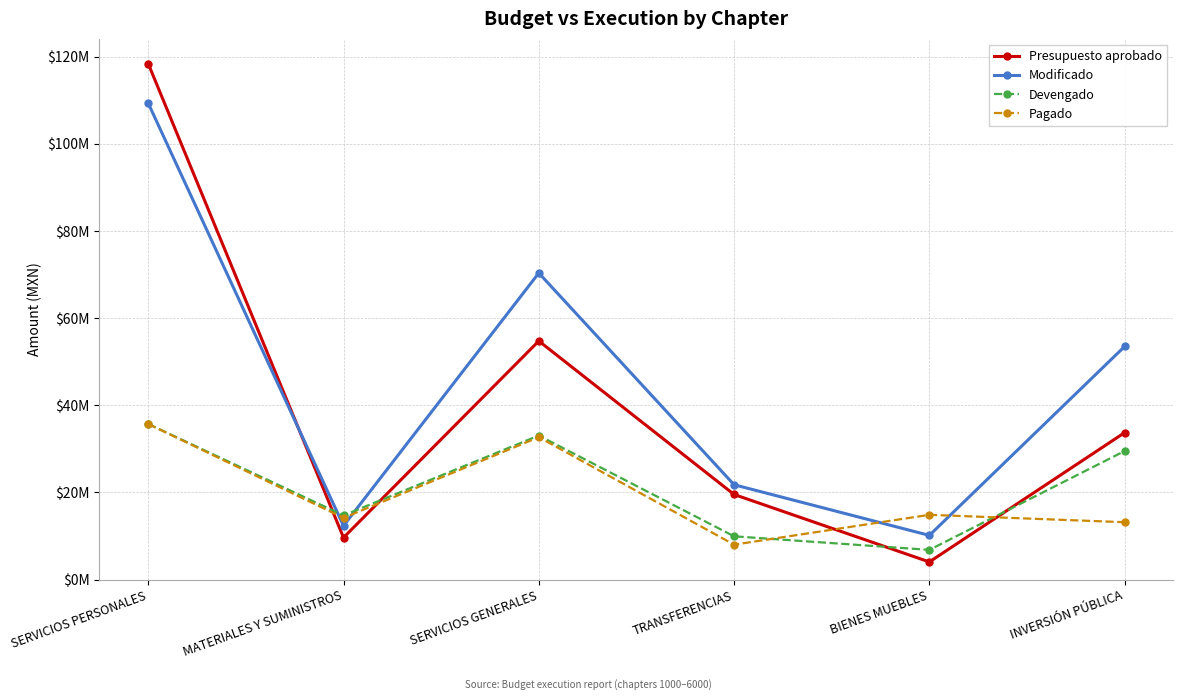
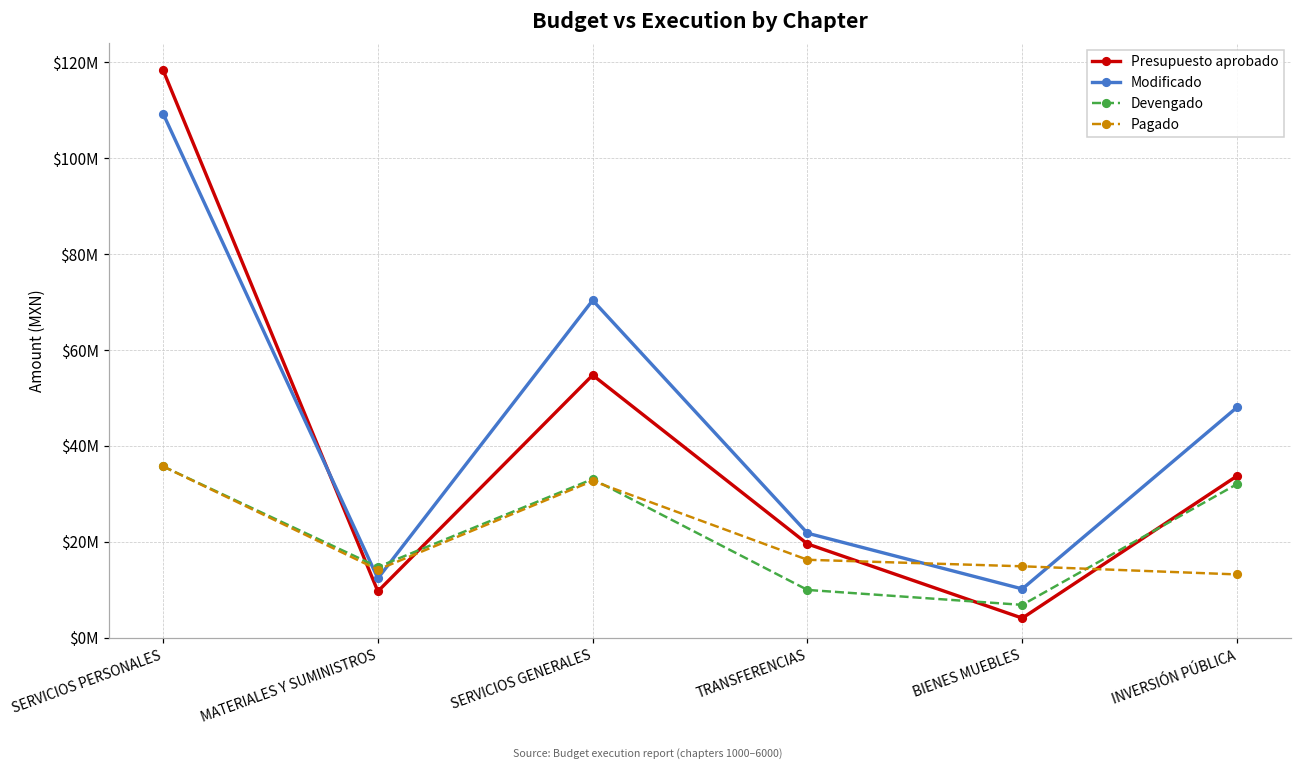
Pagado, TRANSFERENCIAS: $8000000 -> $16000000
Modificado, INVERSIÓN PÚBLICA: $53000000 -> $48000000
Devengado, INVERSIÓN PÚBLICA: $30000000 -> $32000000
